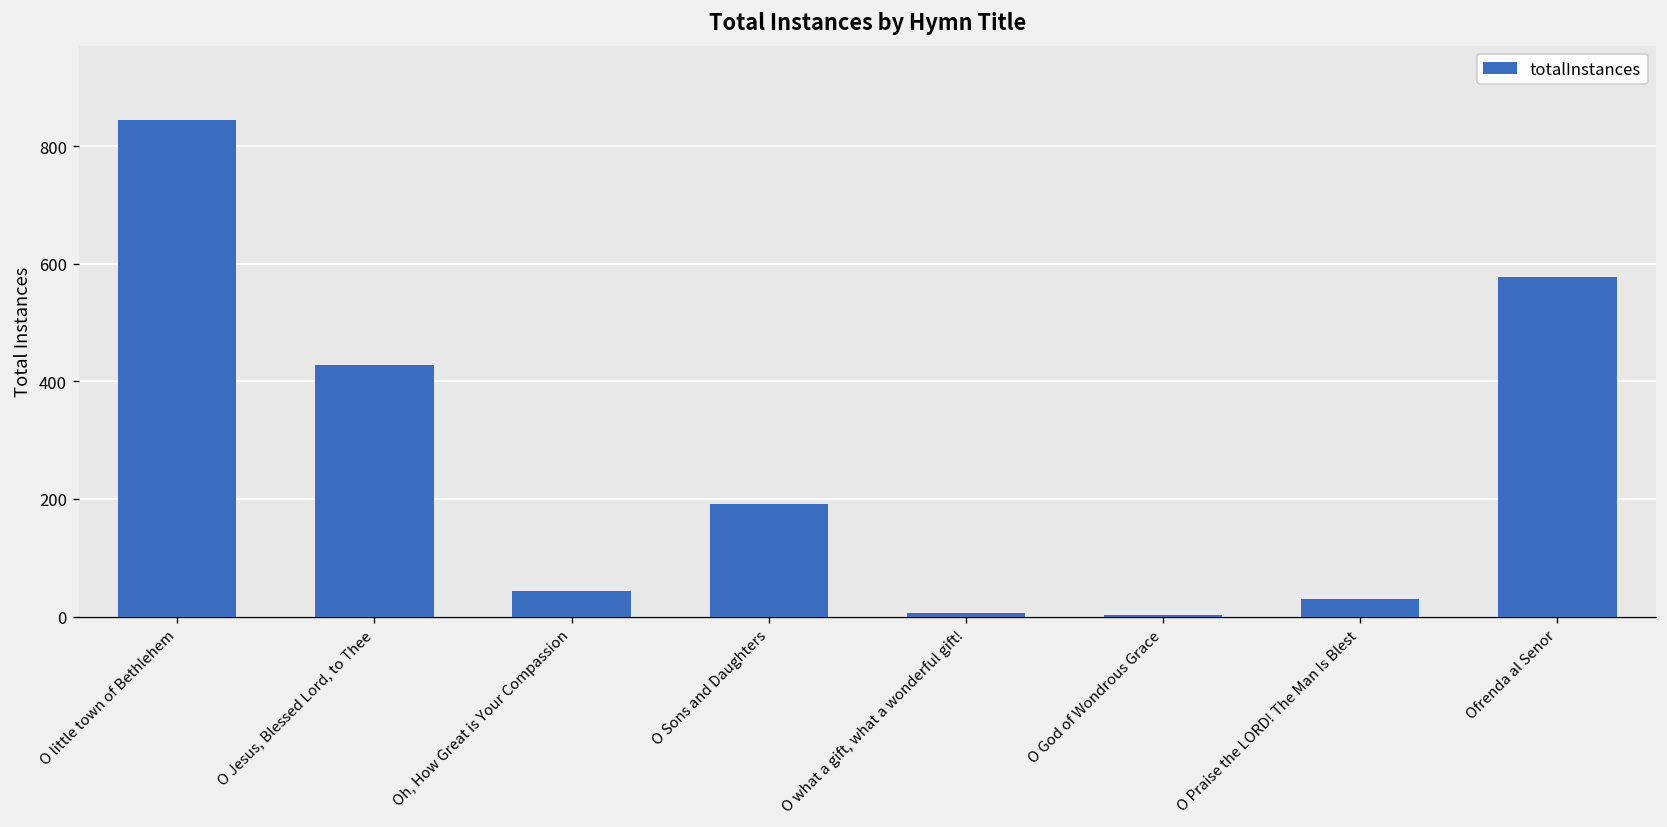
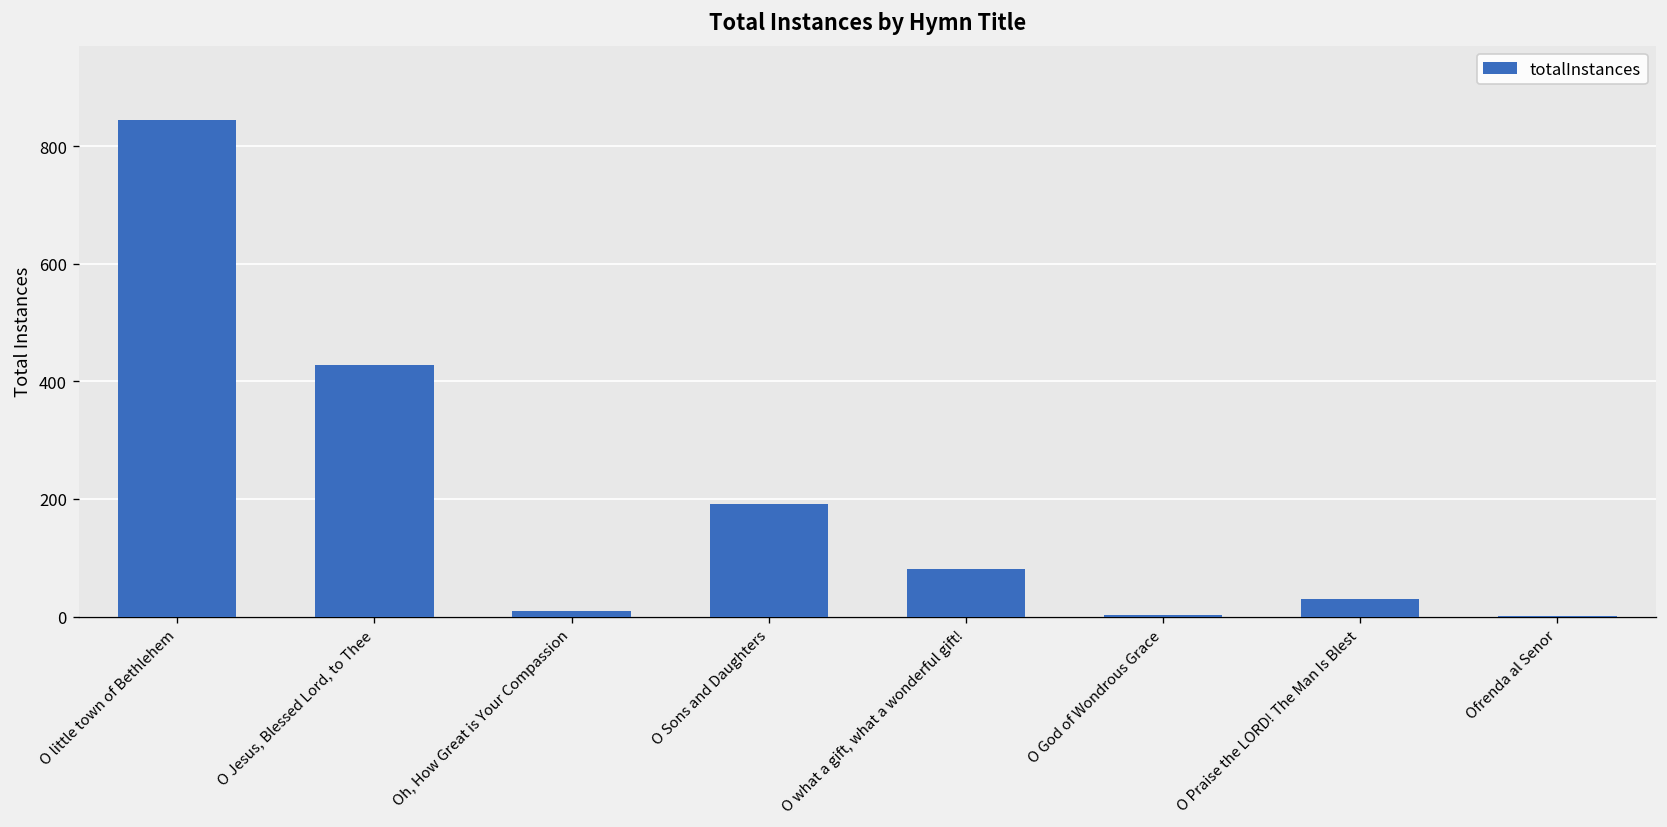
Oh, How Great is Your Compassion: 40 -> 10
O what a gift, what a wonderful gift!: 10 -> 80
Ofrenda al Senor: 580 -> 0
